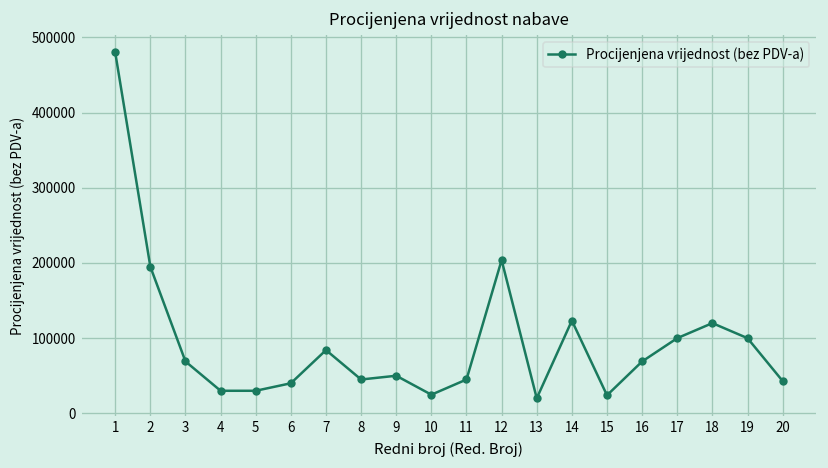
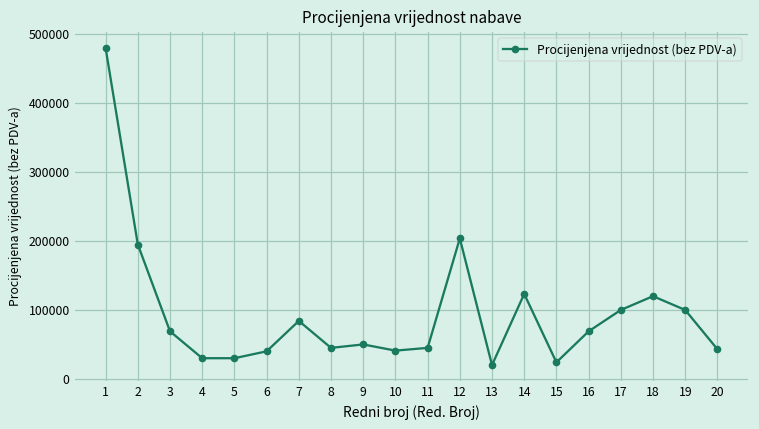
10: 20000 -> 40000
